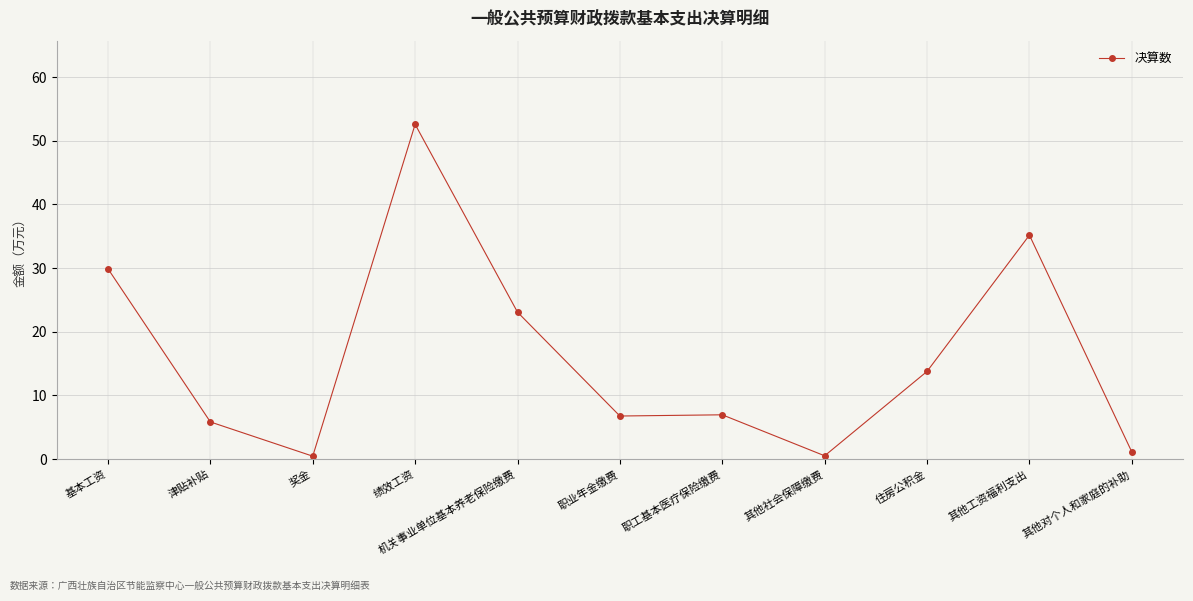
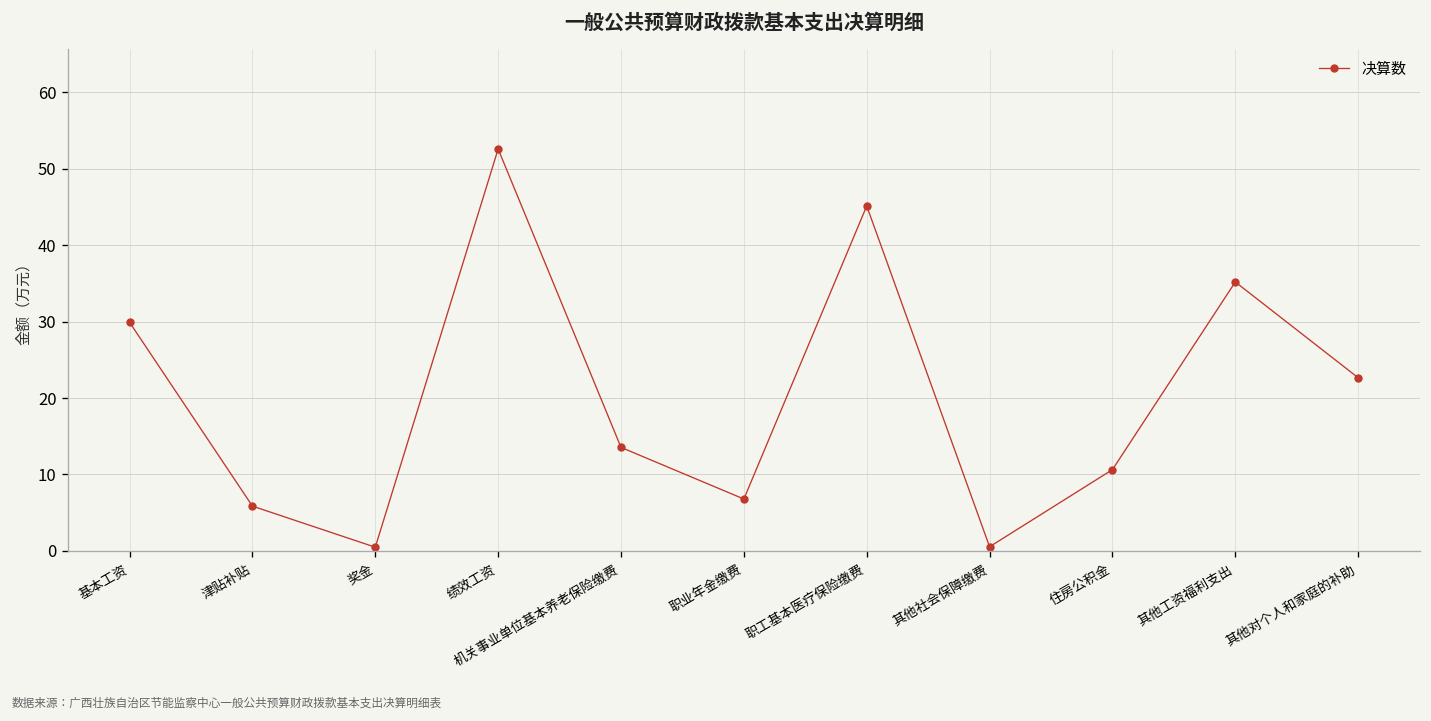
机关事业单位基本养老保险缴费: 23 -> 14
职工基本医疗保险缴费: 7 -> 45
住房公积金: 14 -> 11
其他对个人和家庭的补助: 1 -> 23
